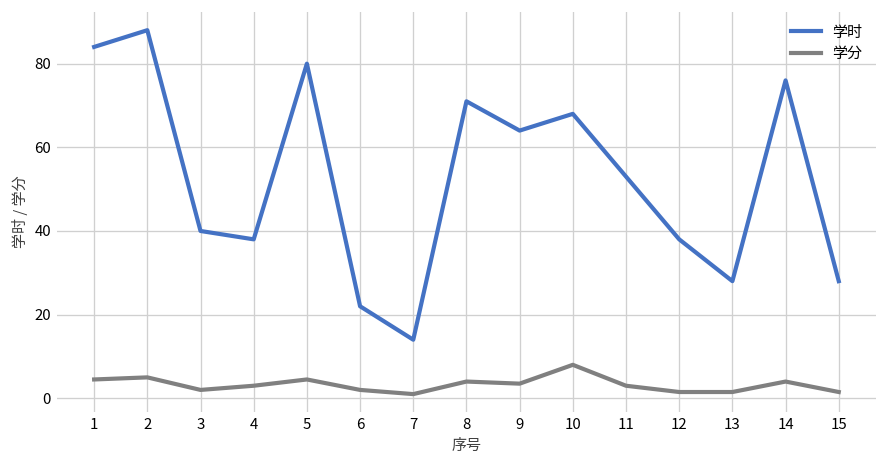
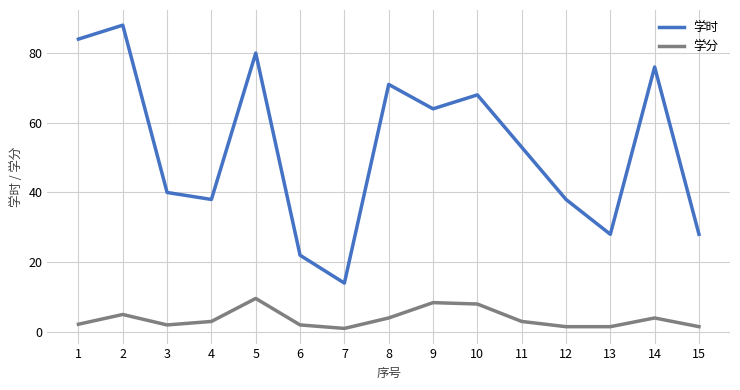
学分, 1: 5 -> 2
学分, 5: 5 -> 10
学分, 9: 4 -> 8
